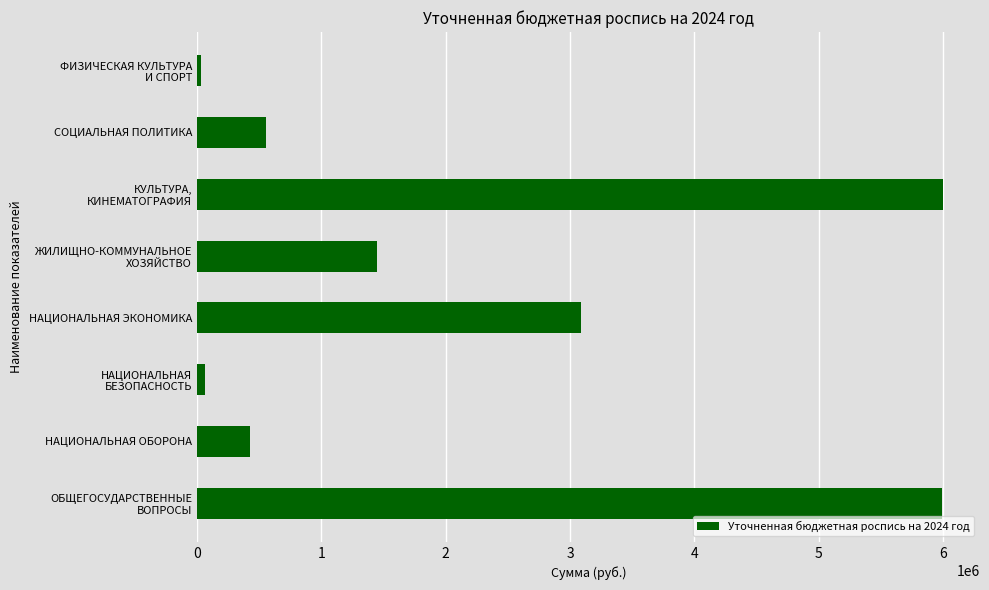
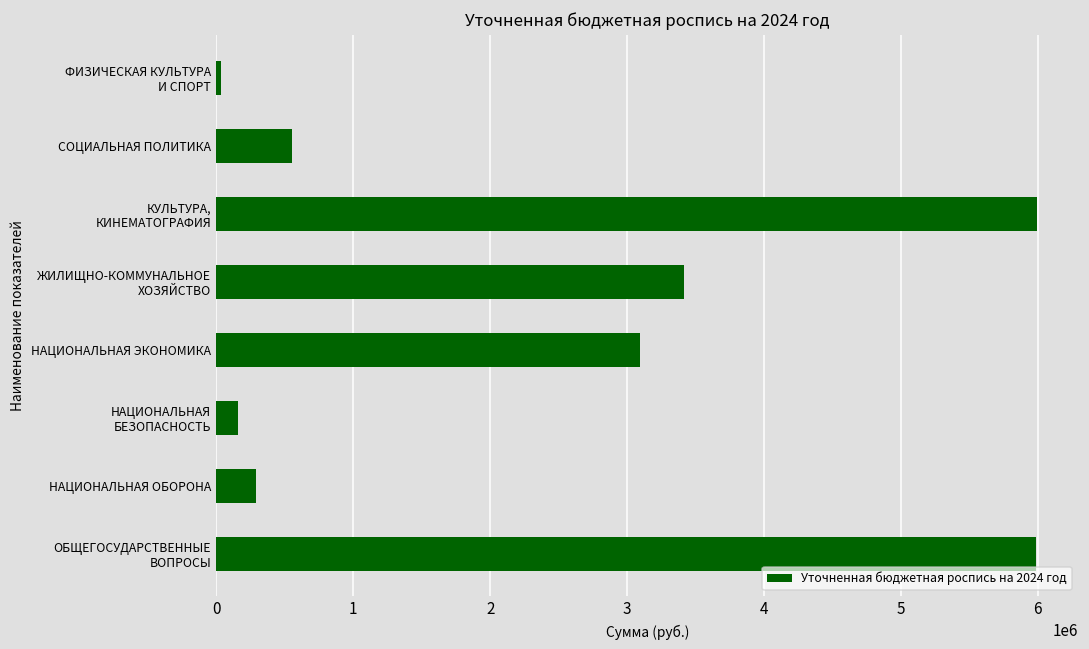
ЖИЛИЩНО-КОММУНАЛЬНОЕ ХОЗЯЙСТВО: 1450000 -> 3420000
НАЦИОНАЛЬНАЯ БЕЗОПАСНОСТЬ: 60000 -> 160000
НАЦИОНАЛЬНАЯ ОБОРОНА: 430000 -> 290000
